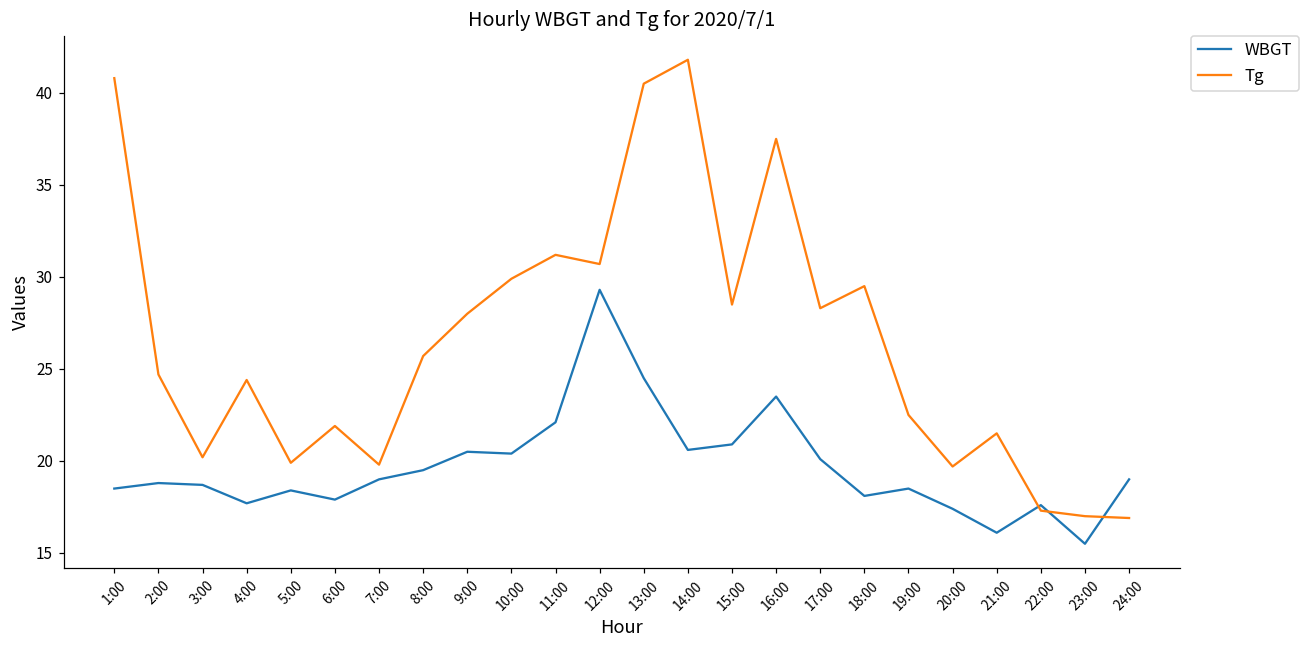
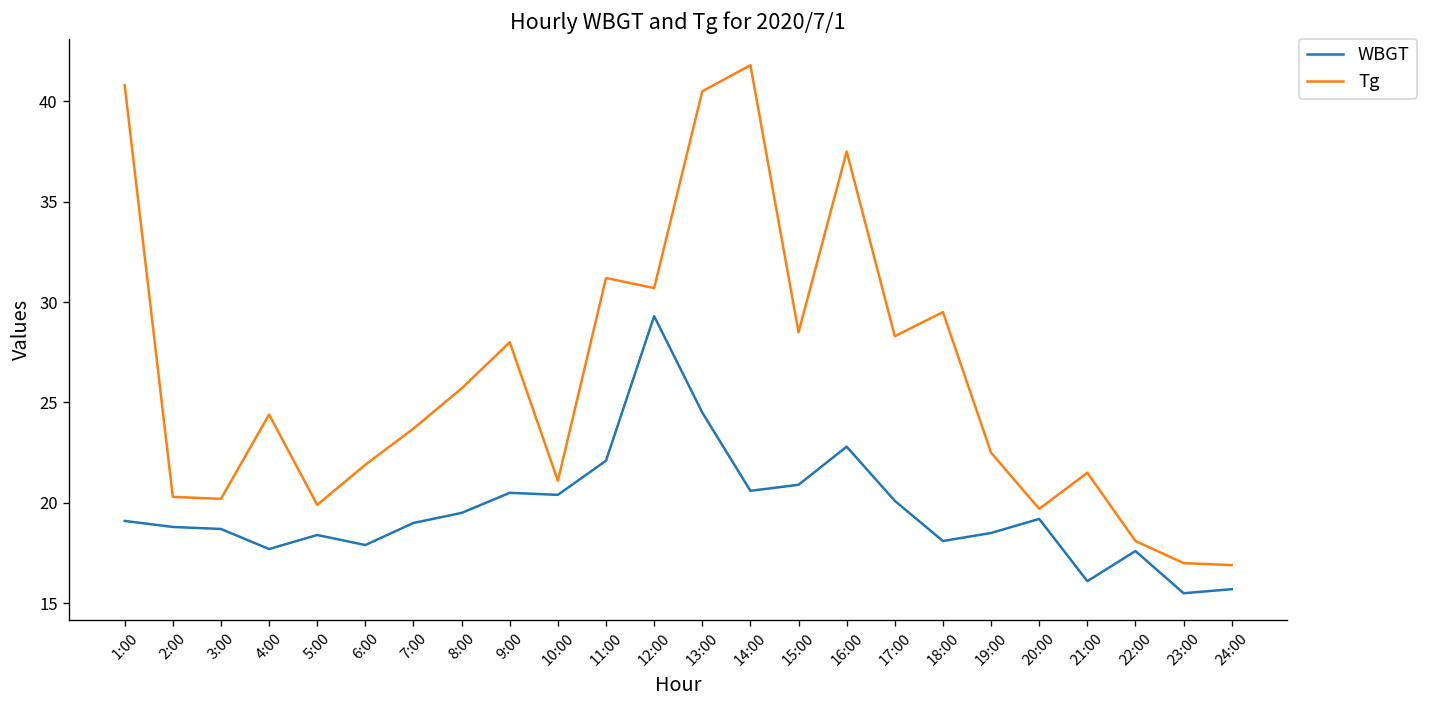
WBGT, 1:00: 18.5 -> 19.1
Tg, 2:00: 24.7 -> 20.3
Tg, 7:00: 19.8 -> 23.7
Tg, 10:00: 29.9 -> 21.1
WBGT, 16:00: 23.5 -> 22.8
WBGT, 20:00: 17.4 -> 19.2
Tg, 22:00: 17.3 -> 18.1
WBGT, 24:00: 19.0 -> 15.7
